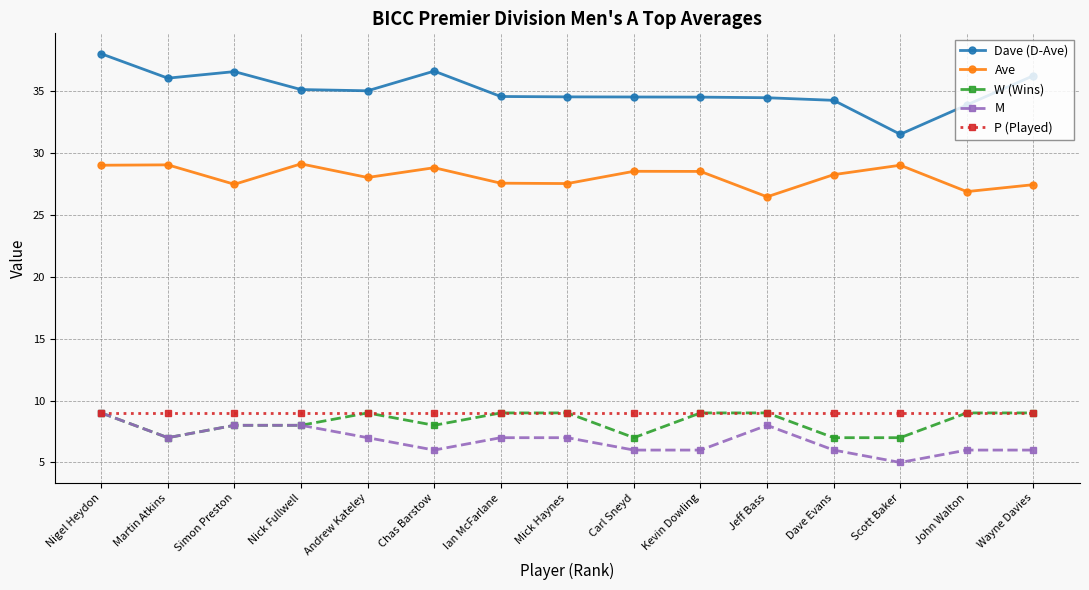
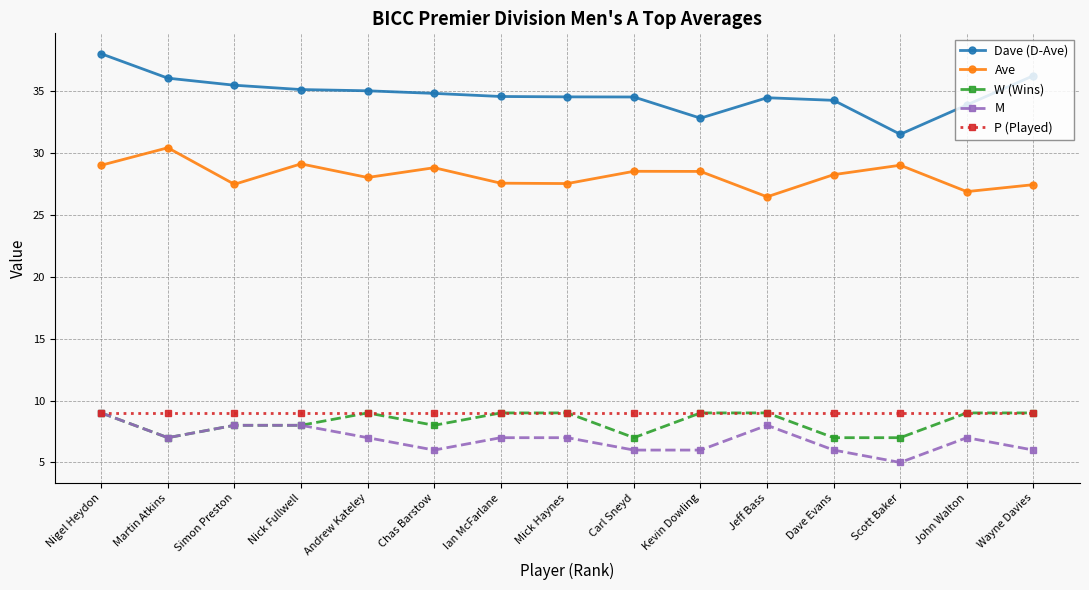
Ave, Martin Atkins: 29.0 -> 30.4
Dave (D-Ave), Simon Preston: 36.6 -> 35.5
Dave (D-Ave), Chas Barstow: 36.6 -> 34.8
Dave (D-Ave), Kevin Dowling: 34.5 -> 32.8
M, John Walton: 6 -> 7
